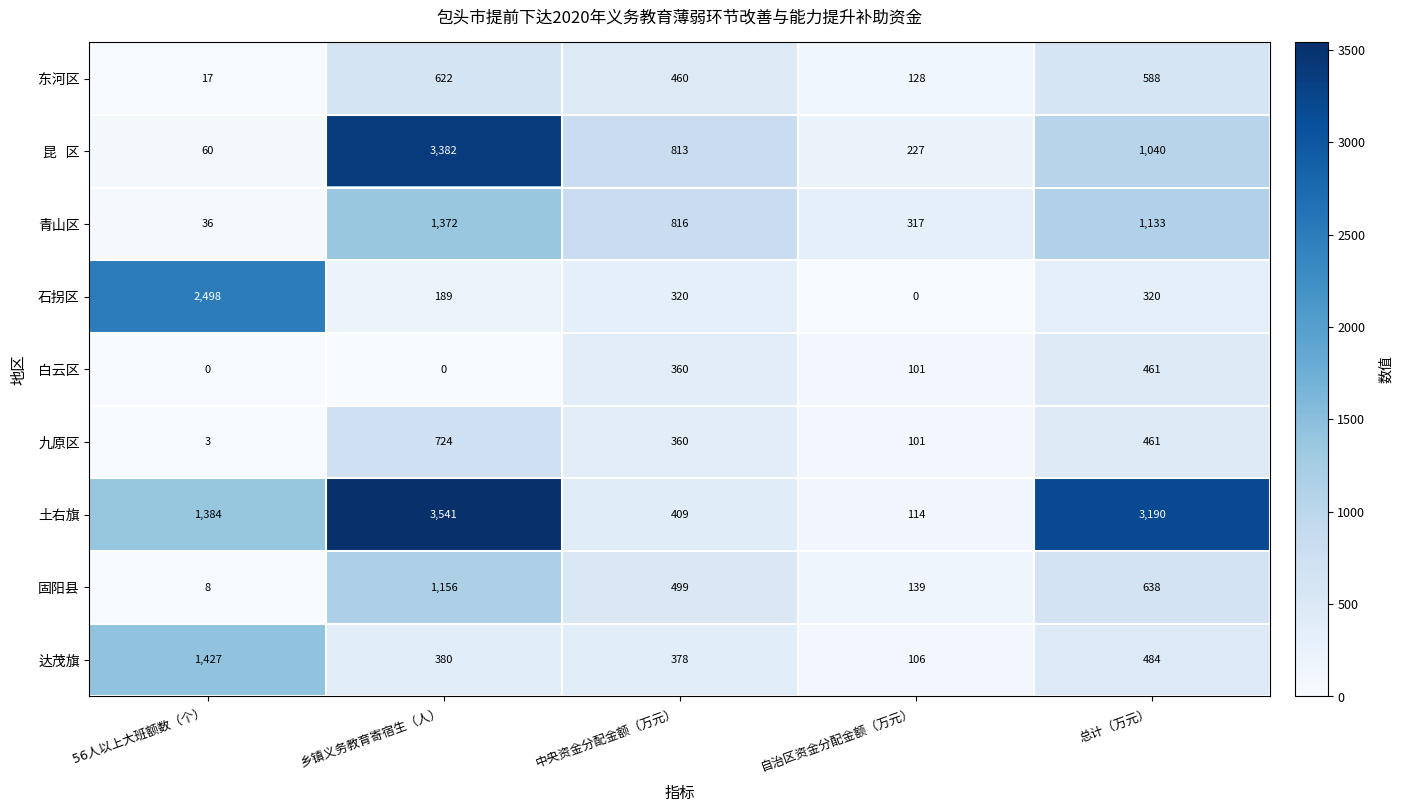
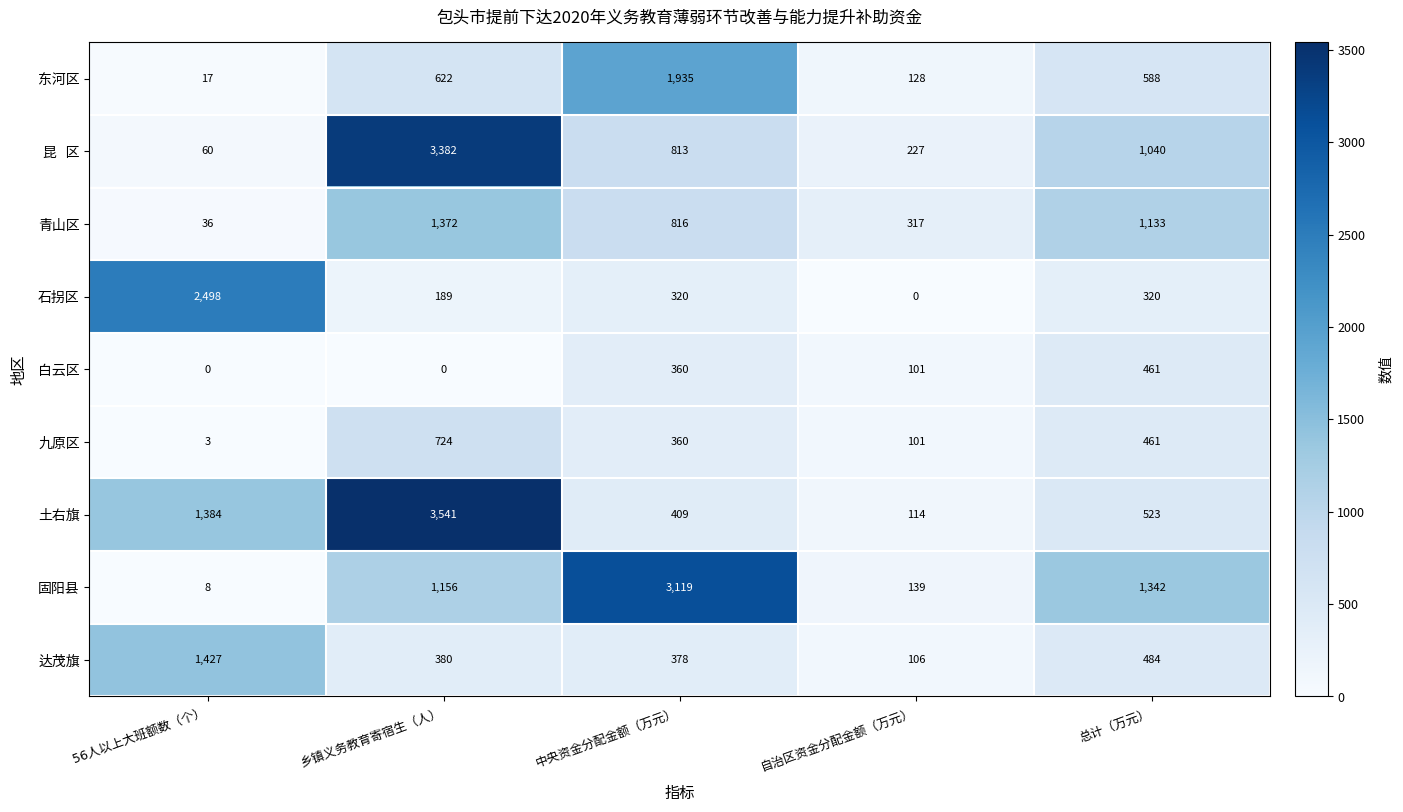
东河区, 中央资金分配金额（万元）: 460 -> 1,935
土右旗, 总计（万元）: 3,190 -> 523
固阳县, 中央资金分配金额（万元）: 499 -> 3,119
固阳县, 总计（万元）: 638 -> 1,342
